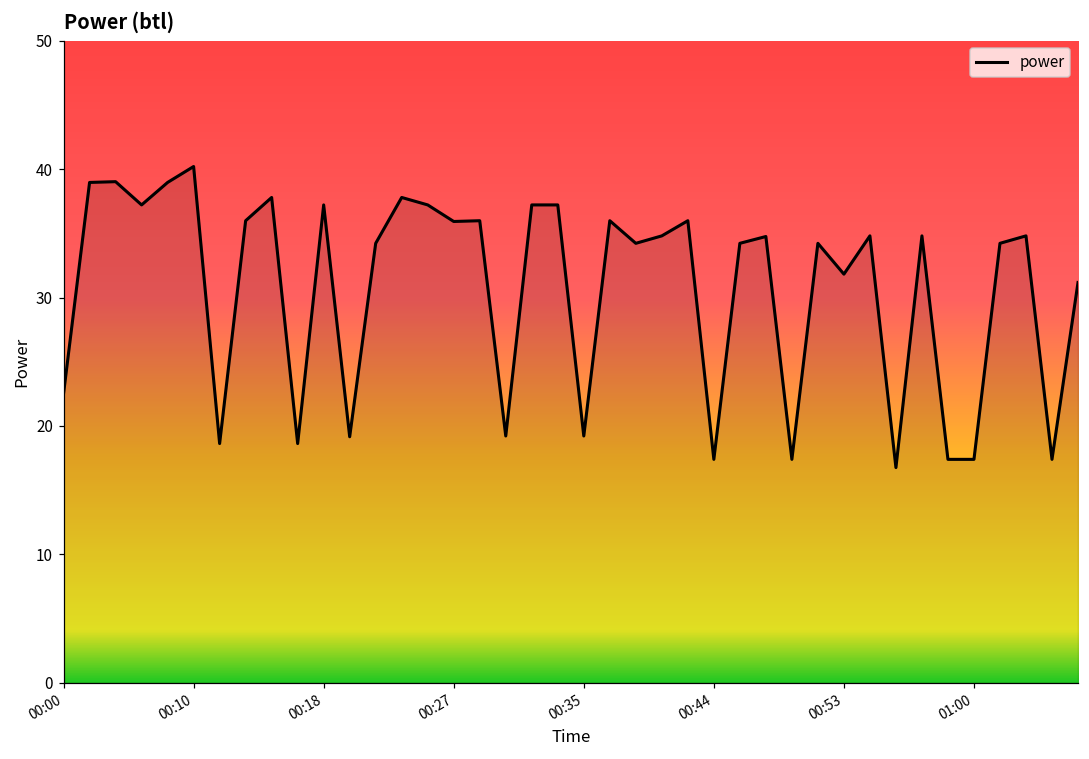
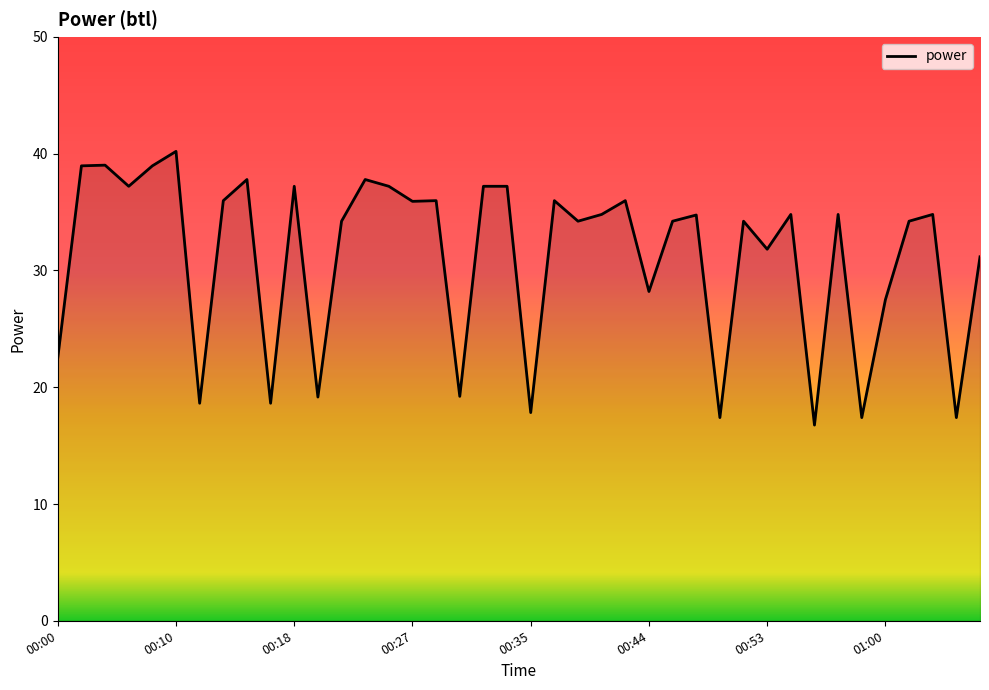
00:35: 19.2 -> 17.8
00:44: 17.4 -> 28.2
01:00: 17.4 -> 27.5
